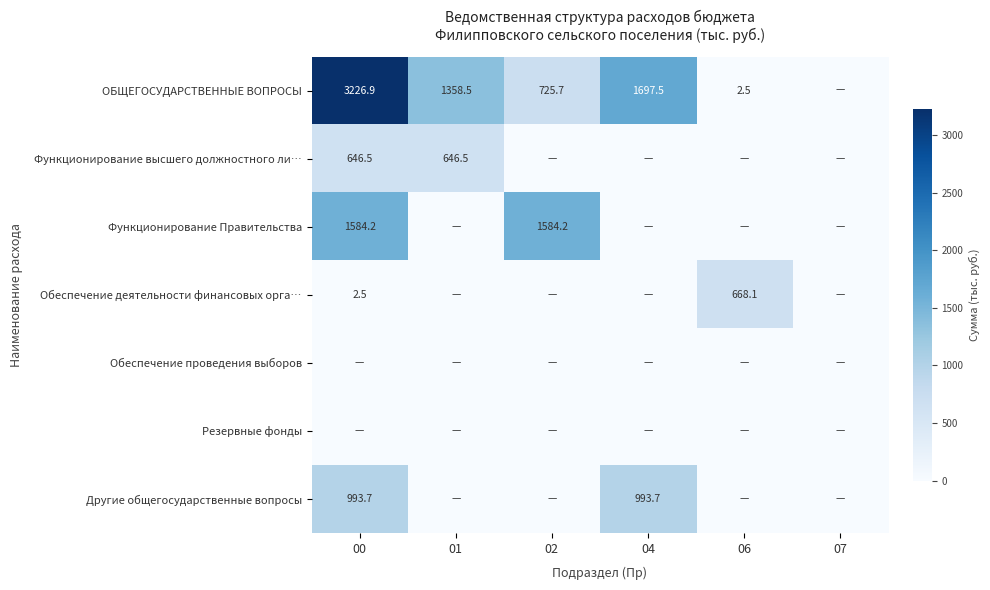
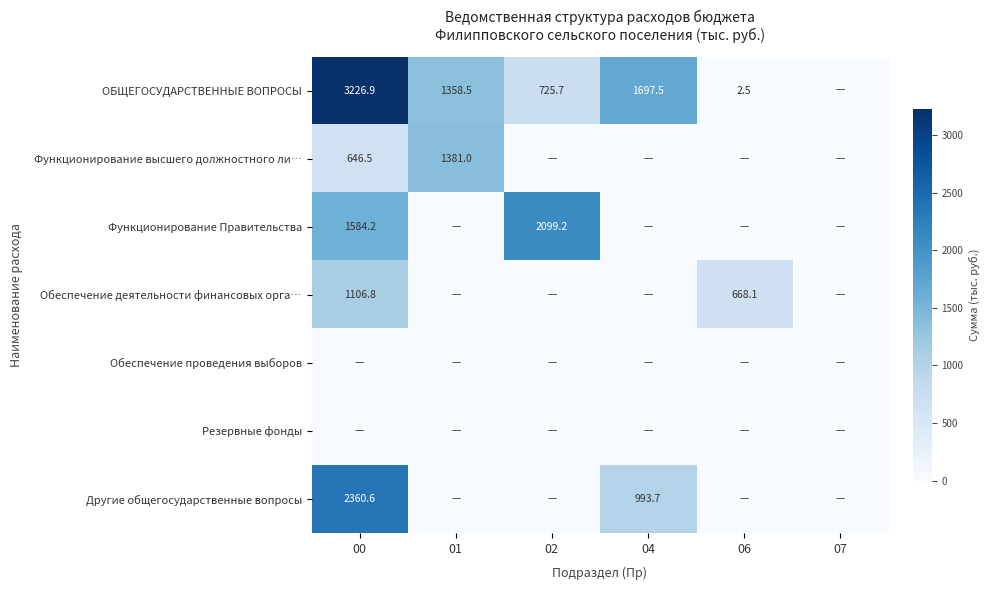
Функционирование высшего должностного ли…, 01: 646.5 -> 1381.0
Функционирование Правительства, 02: 1584.2 -> 2099.2
Обеспечение деятельности финансовых орга…, 00: 2.5 -> 1106.8
Другие общегосударственные вопросы, 00: 993.7 -> 2360.6
